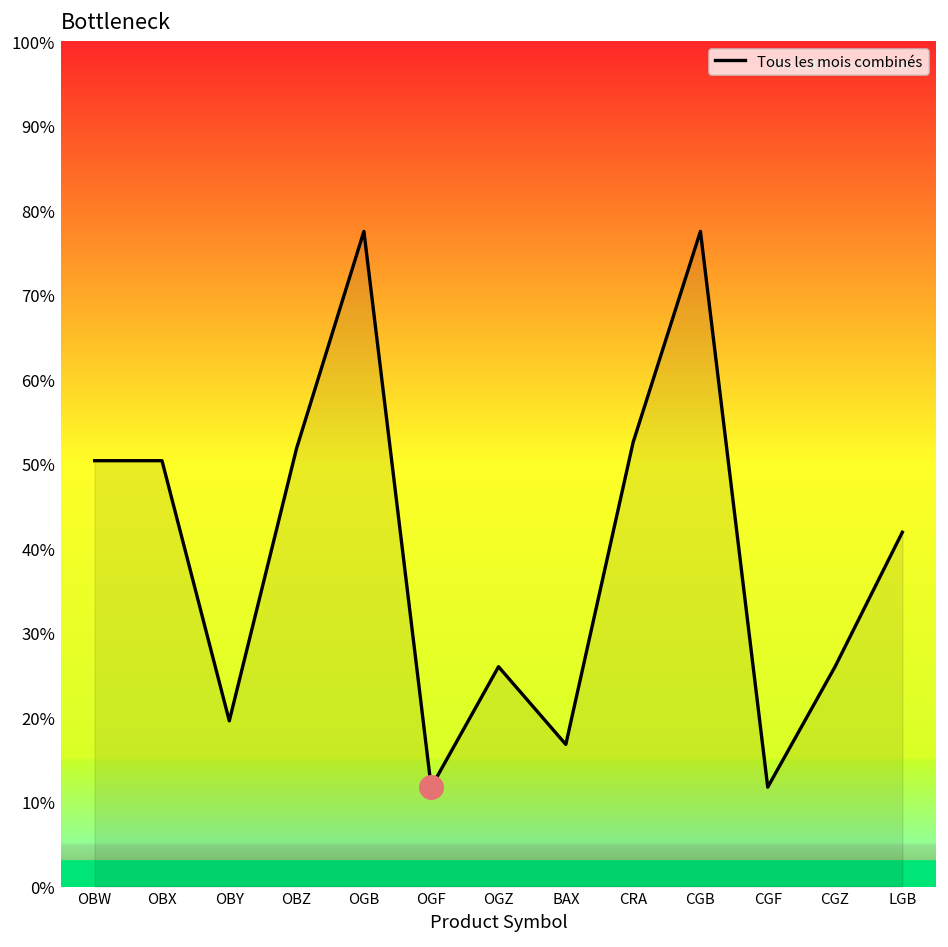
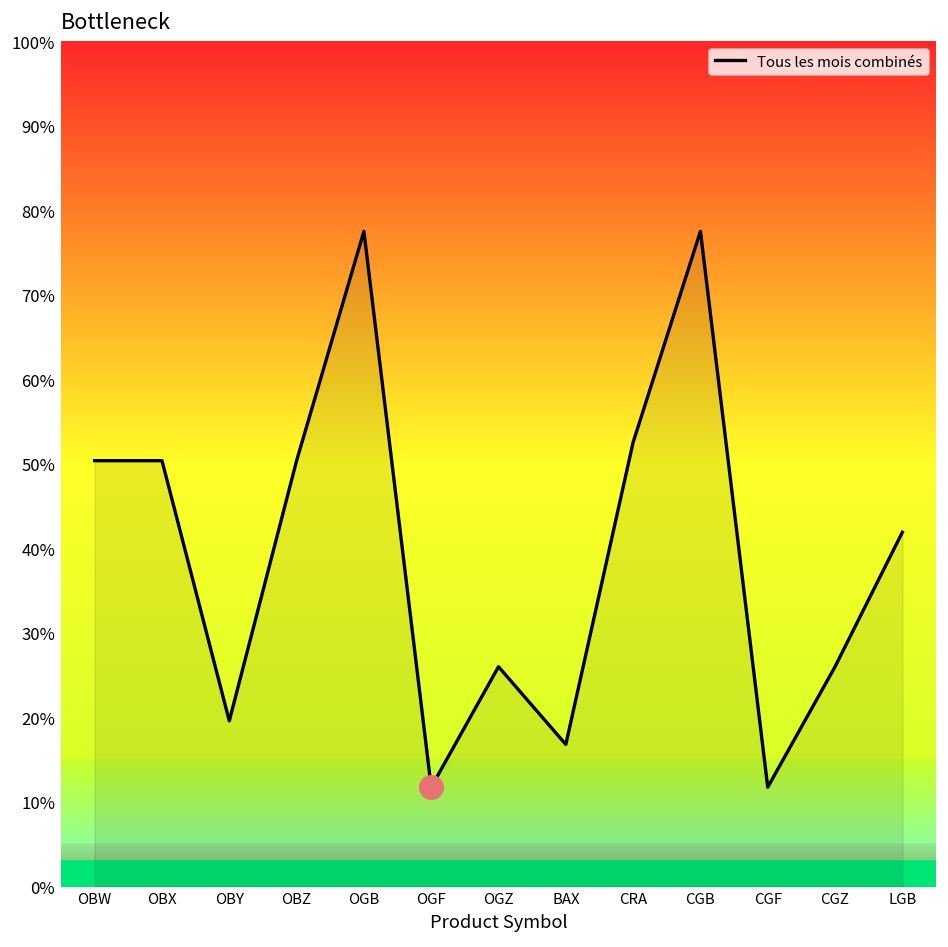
Tous les mois combinés, OBZ: 52% -> 50%
